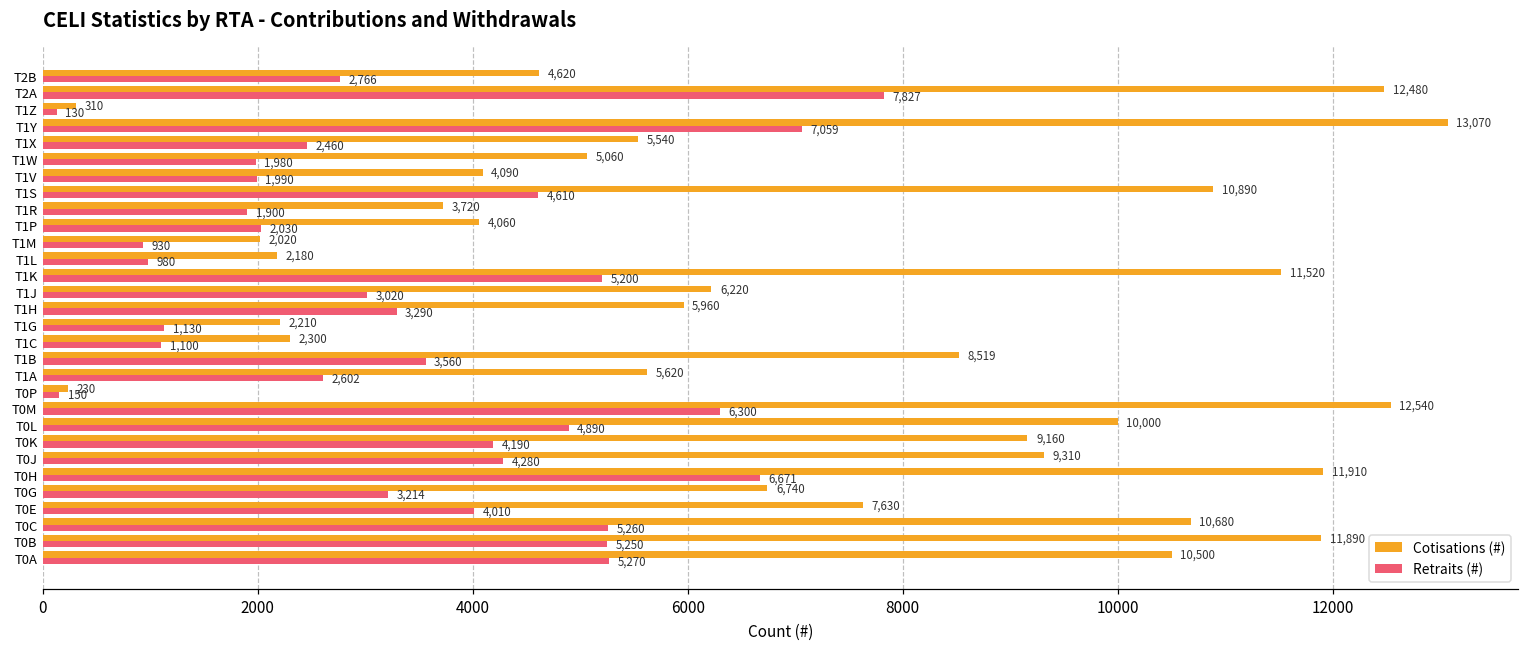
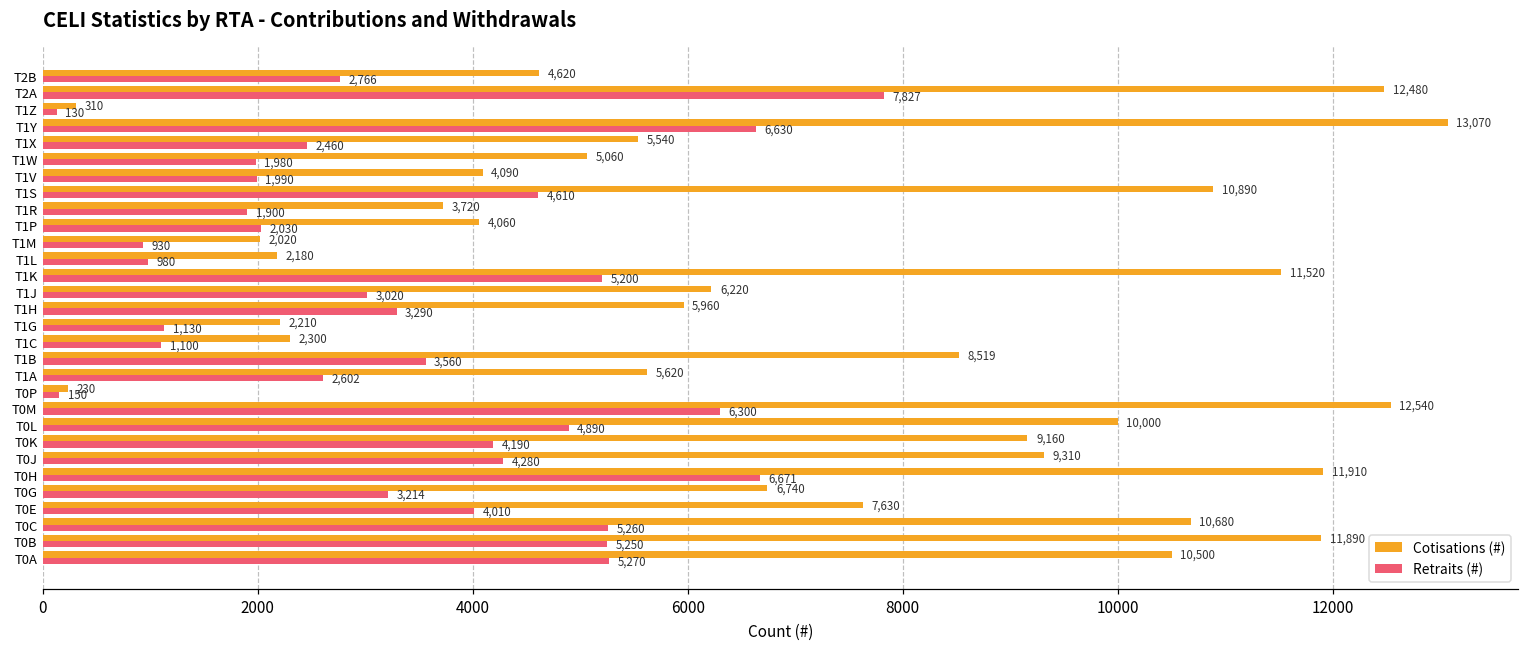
Retraits (#), T1Y: 7,059 -> 6,630
